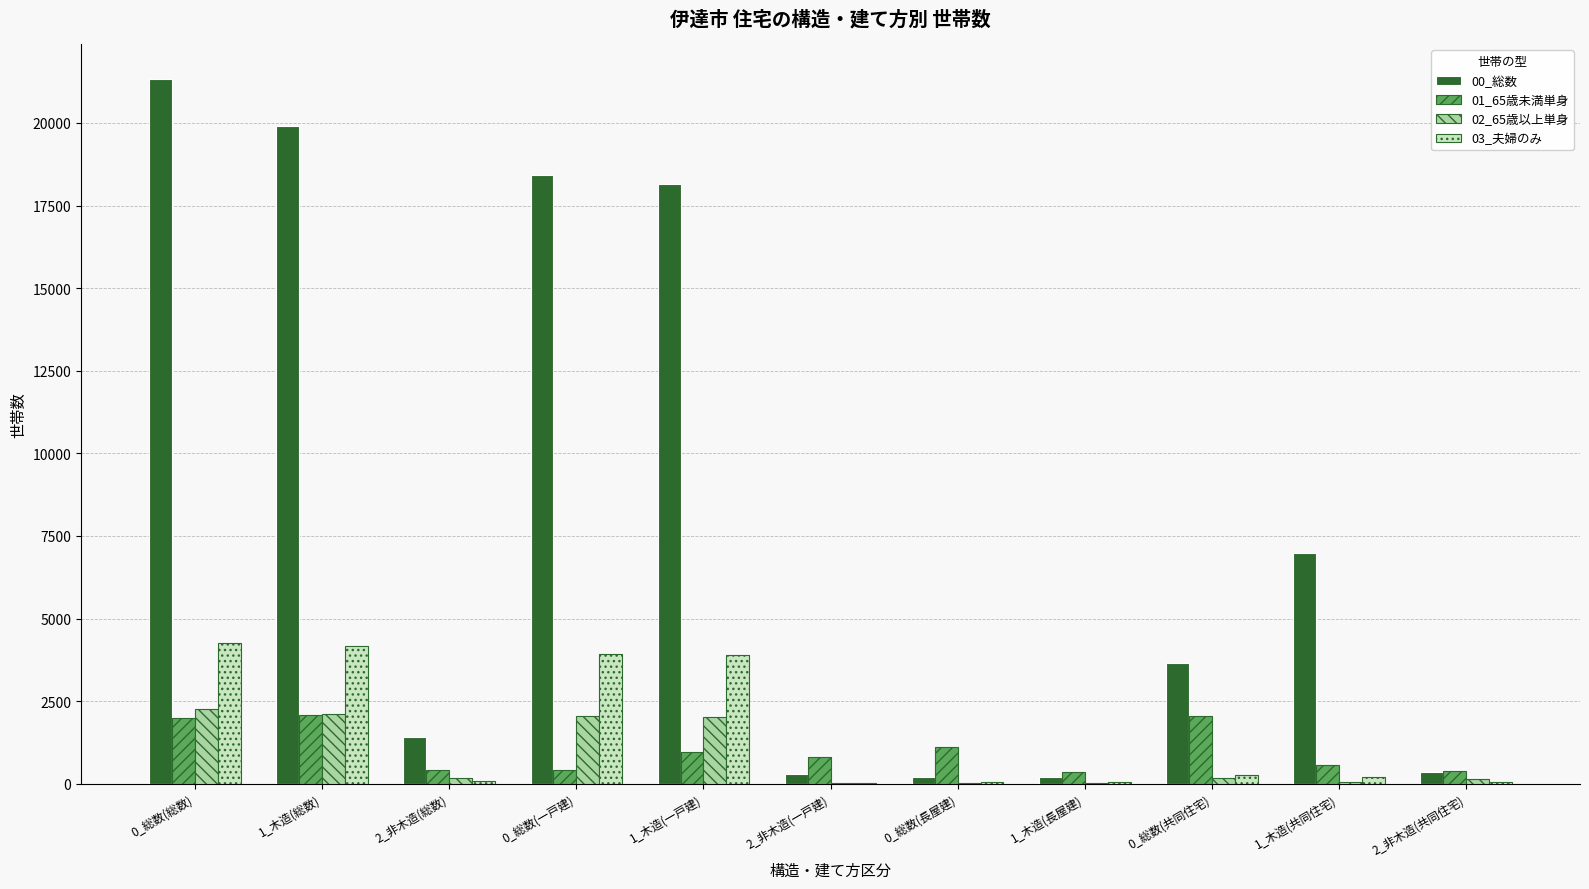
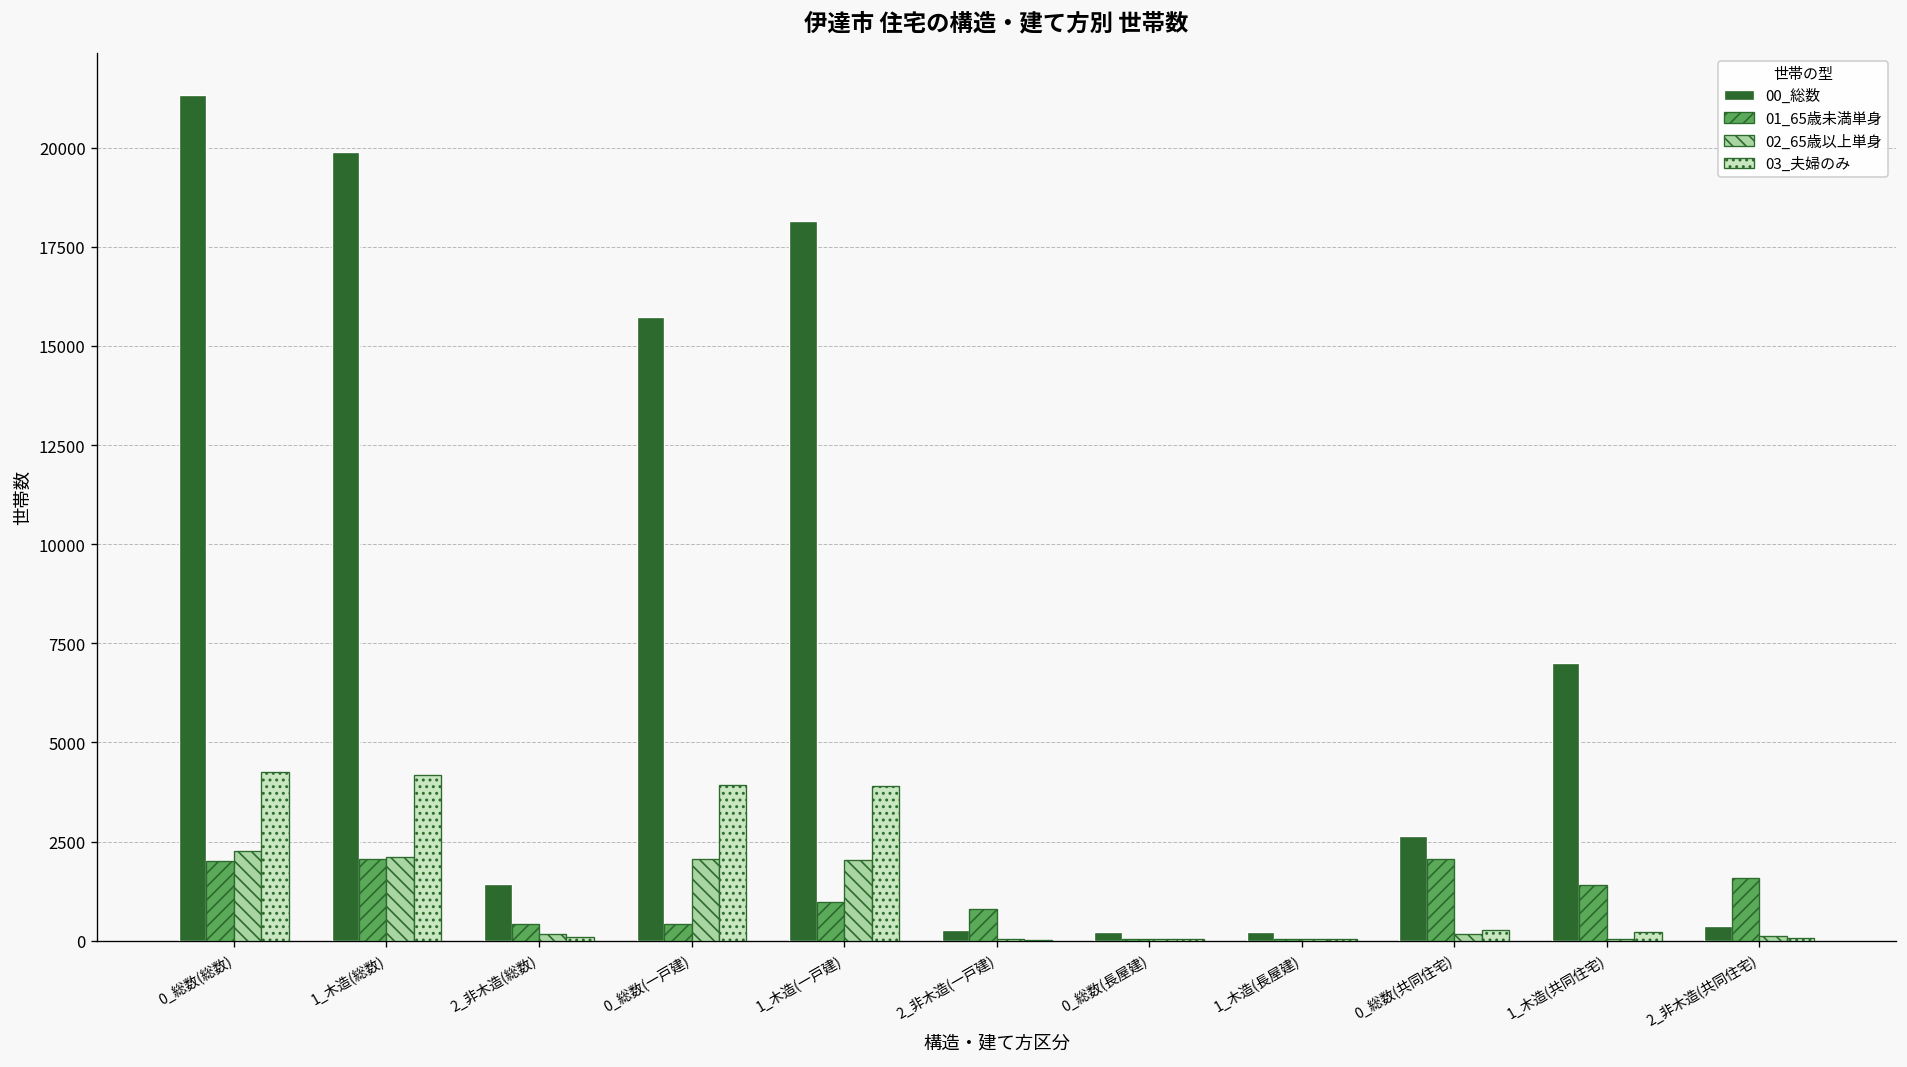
00_総数, 0_総数(一戸建): 18400 -> 15700
01_65歳未満単身, 0_総数(長屋建): 1100 -> 0
01_65歳未満単身, 1_木造(長屋建): 300 -> 0
00_総数, 0_総数(共同住宅): 3600 -> 2600
01_65歳未満単身, 1_木造(共同住宅): 600 -> 1400
01_65歳未満単身, 2_非木造(共同住宅): 400 -> 1600
